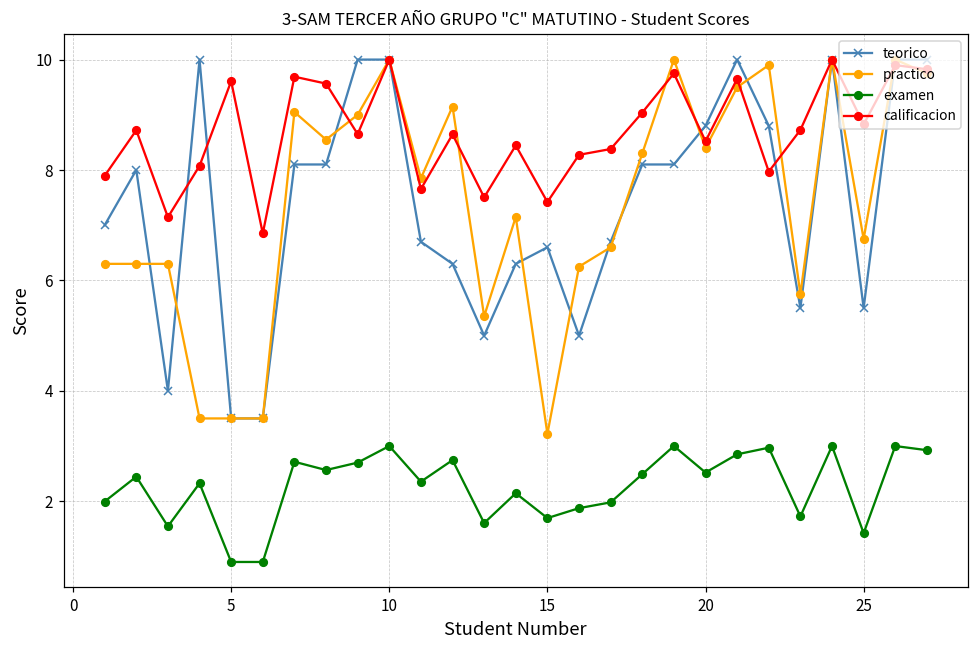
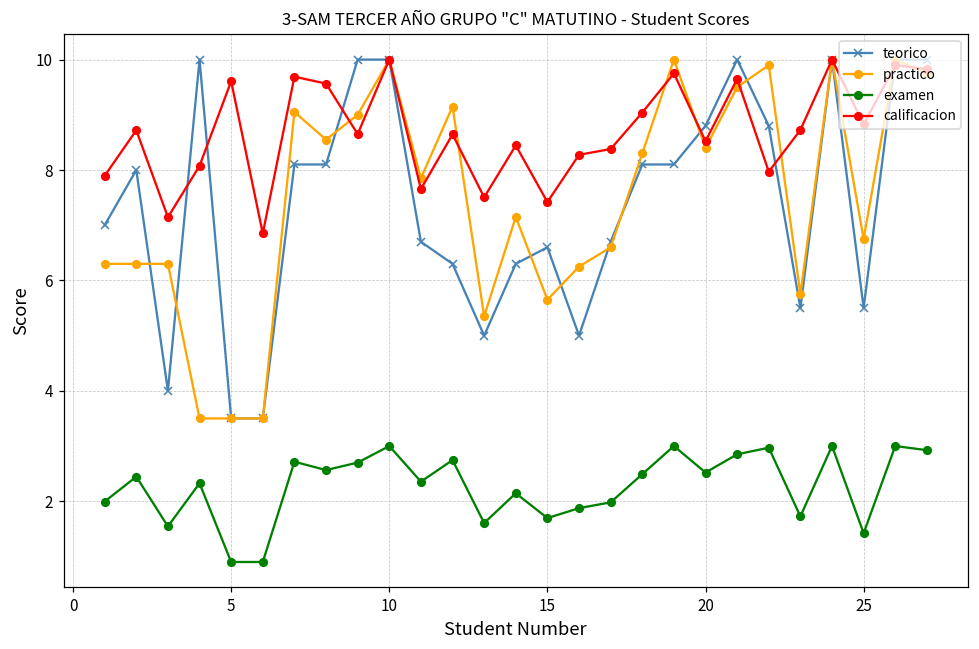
practico, 15: 3.2 -> 5.7
